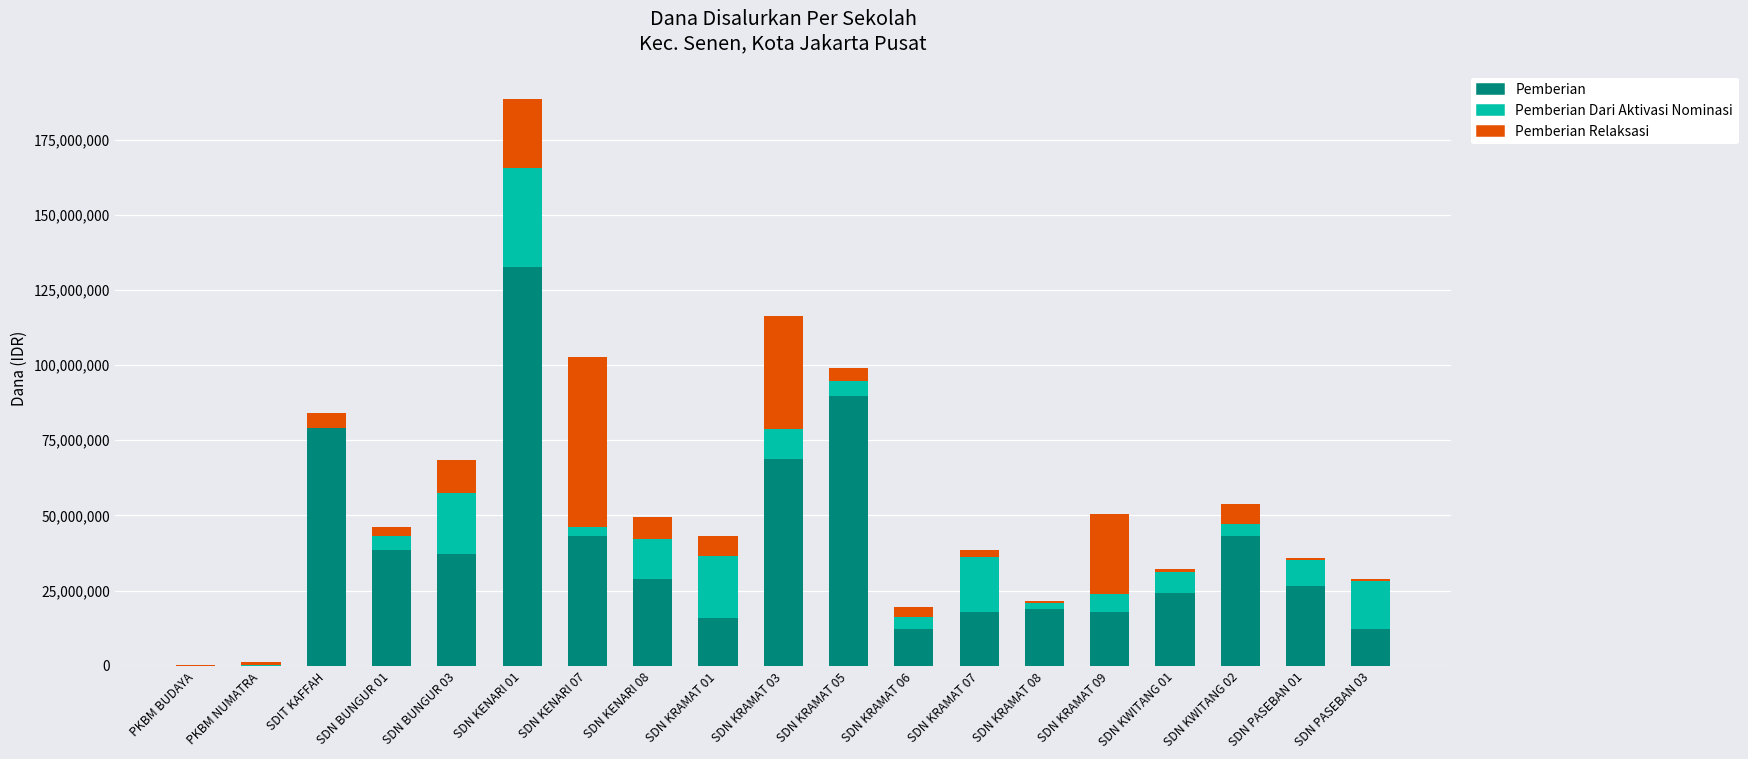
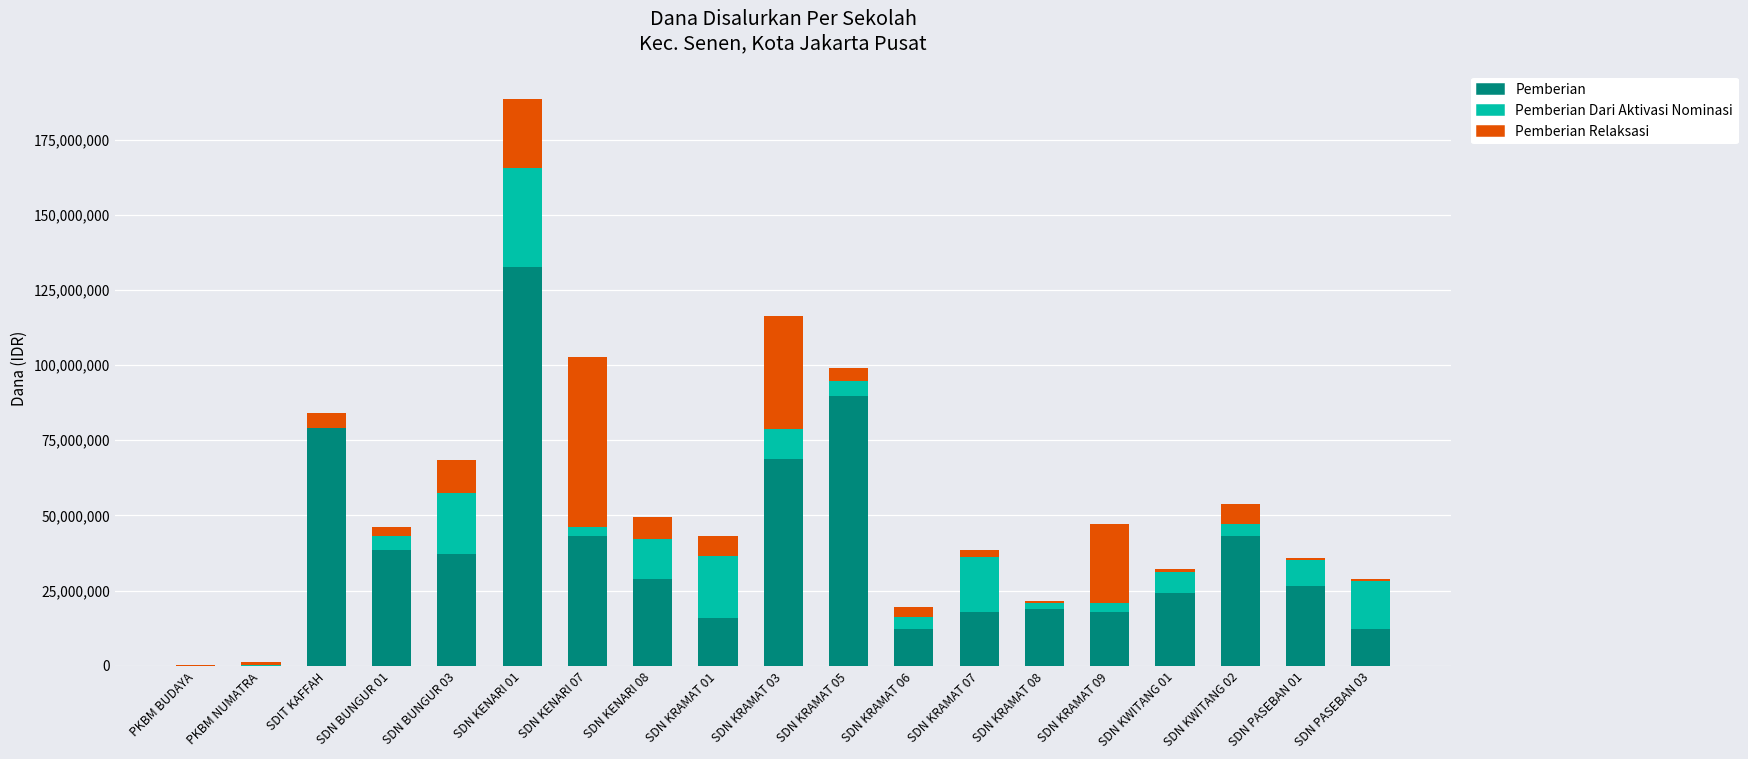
Pemberian Dari Aktivasi Nominasi, SDN KRAMAT 09: 6,000,000 -> 3,000,000
